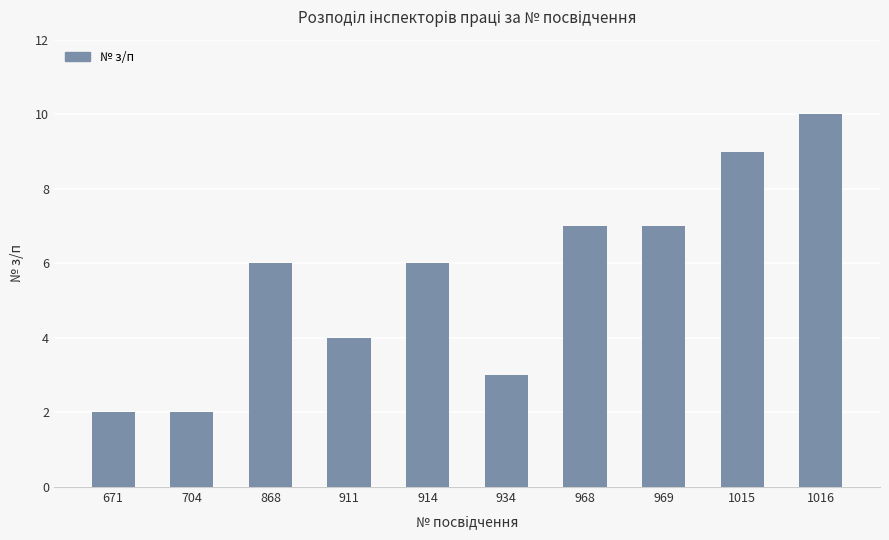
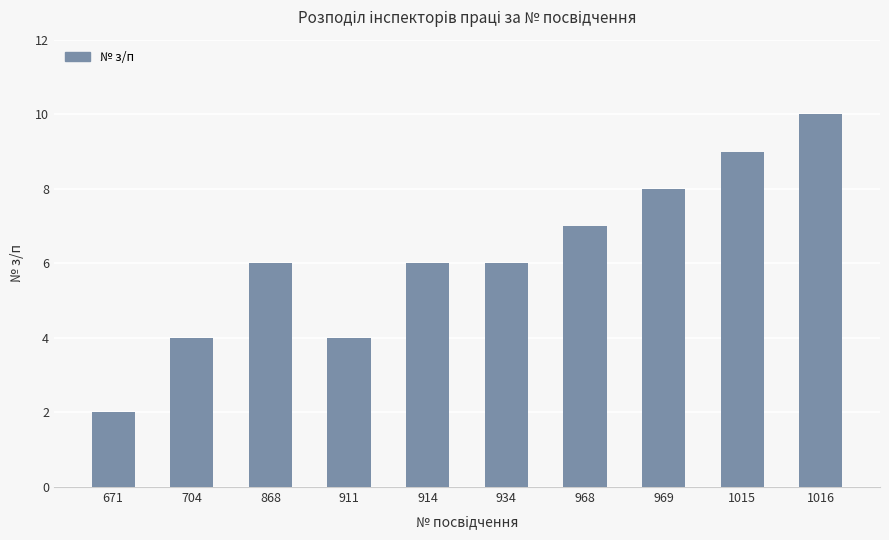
704: 2 -> 4
934: 3 -> 6
969: 7 -> 8
